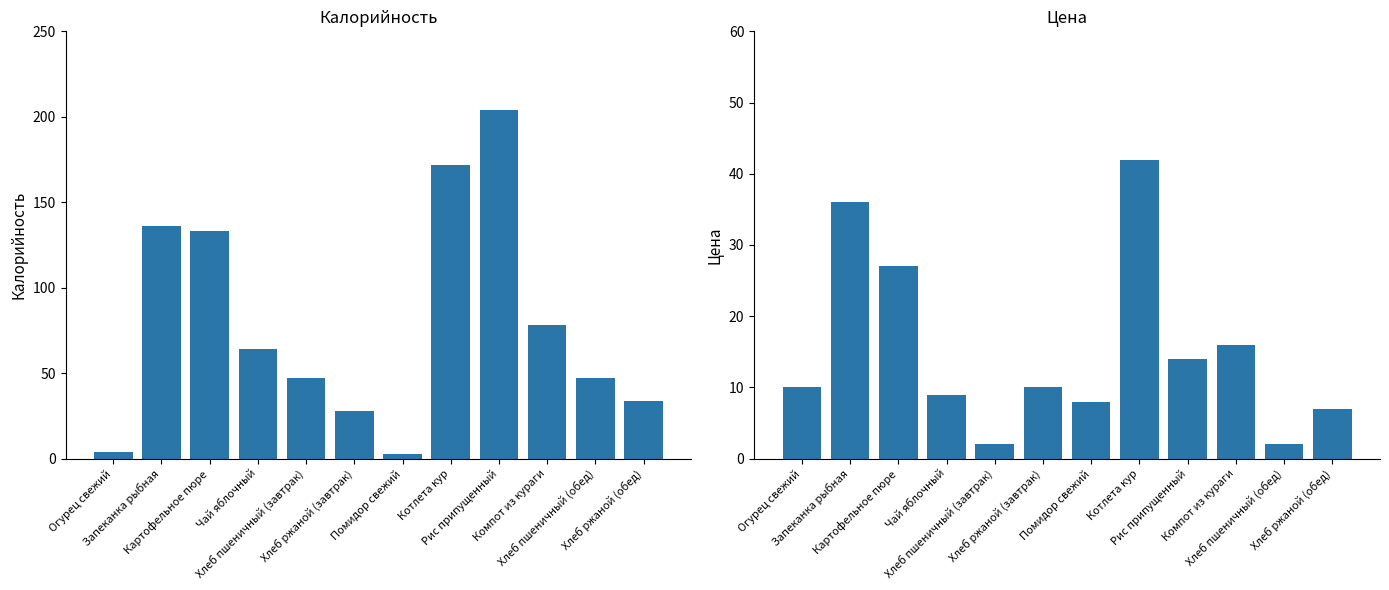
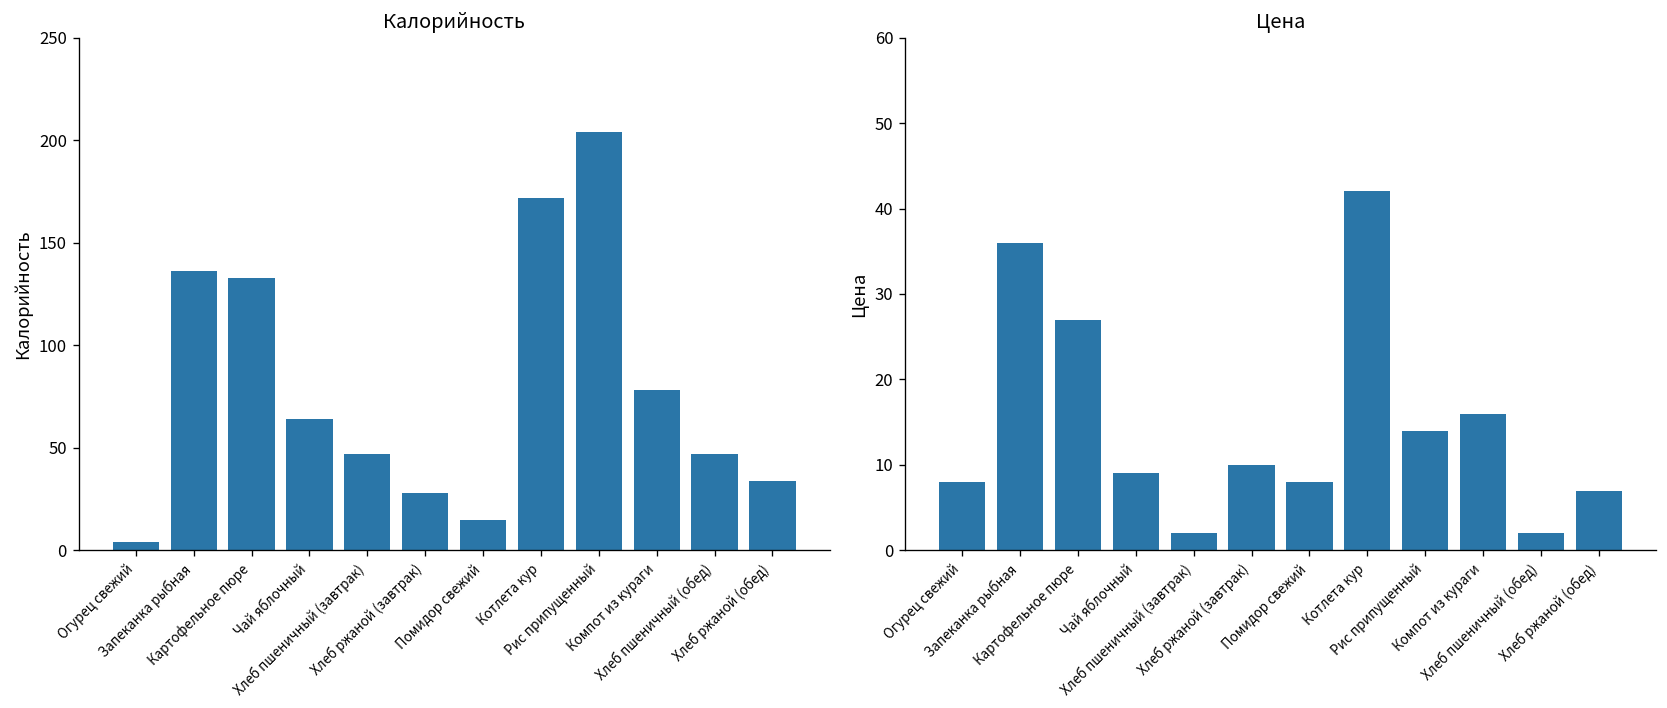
Калорийность, Помидор свежий: 3 -> 15
Цена, Огурец свежий: 10 -> 8
